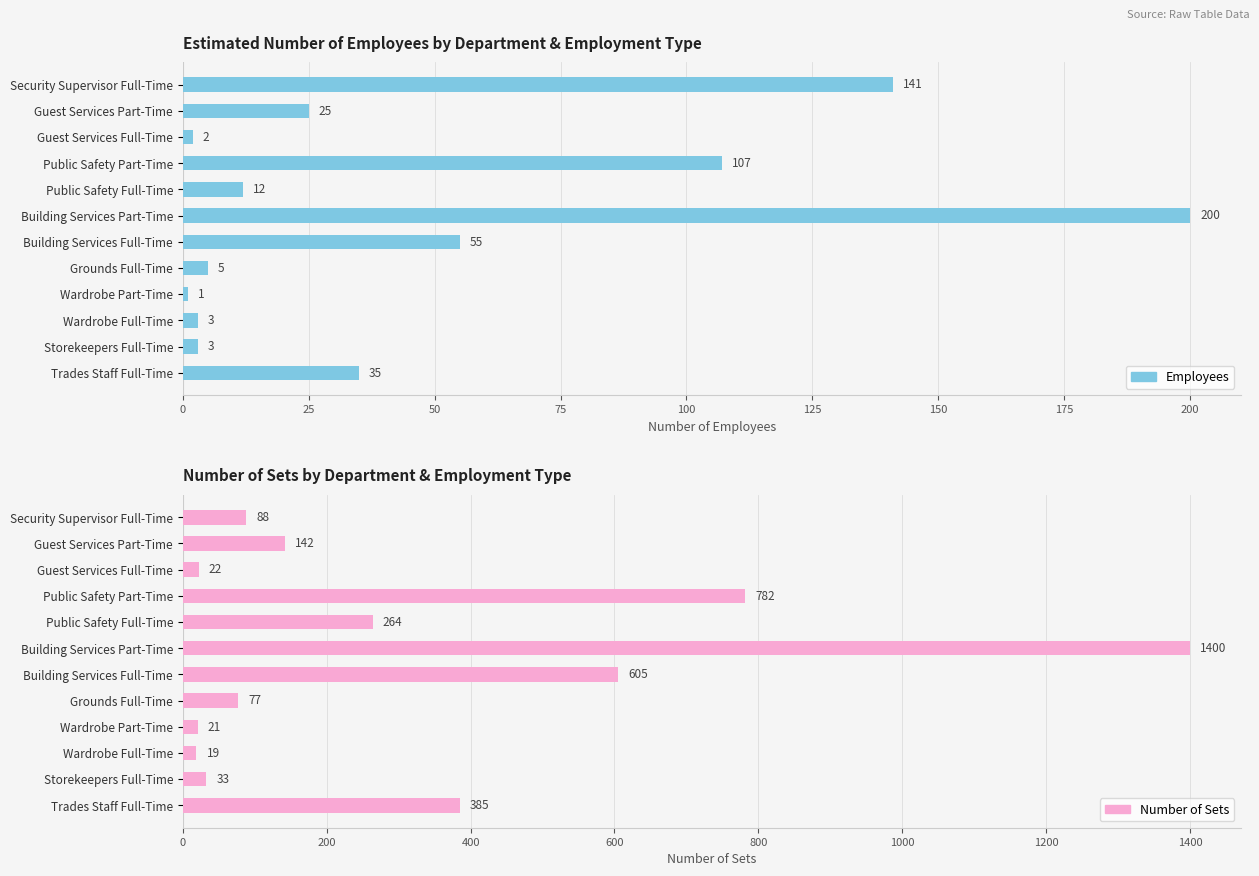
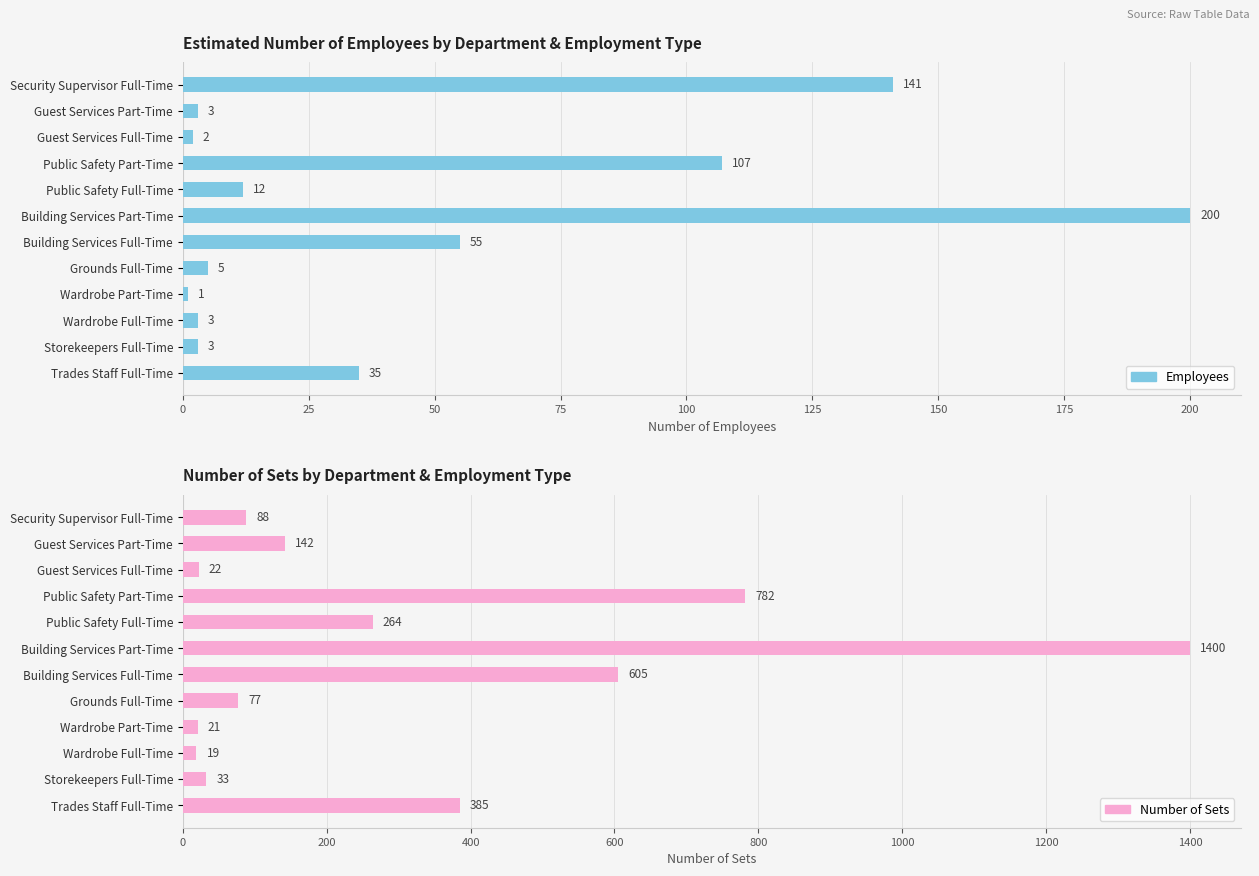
Estimated Number of Employees by Department & Employment Type, Guest Services Part-Time: 25 -> 3
